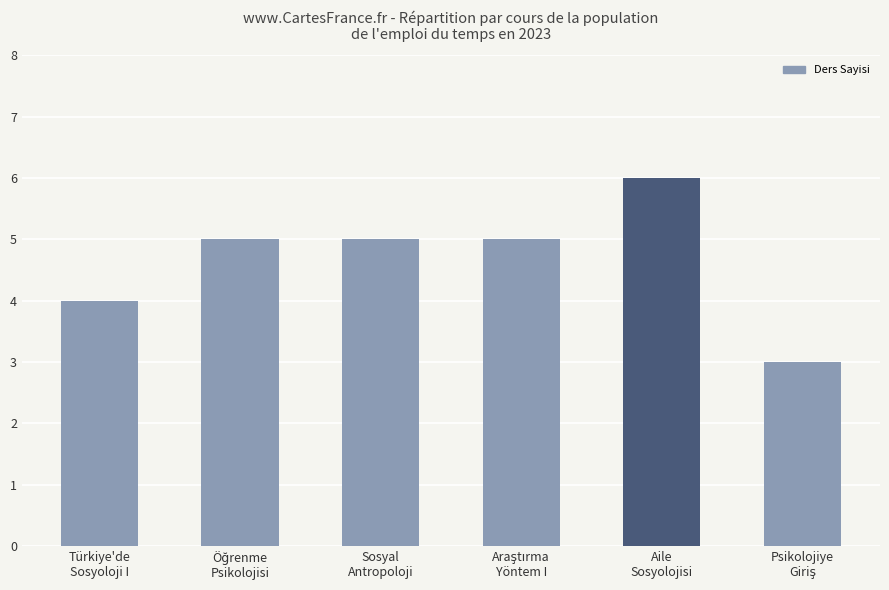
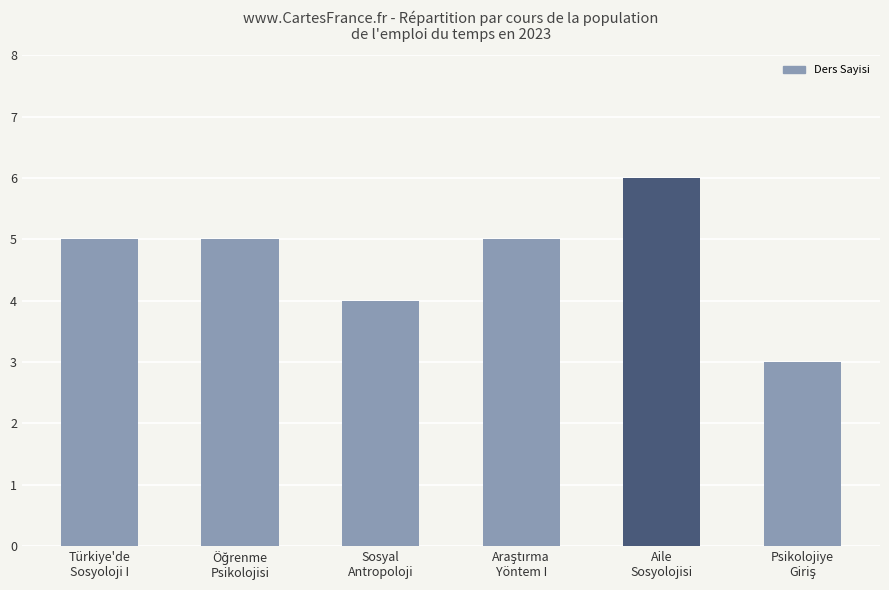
Türkiye'de Sosyoloji I: 4 -> 5
Sosyal Antropoloji: 5 -> 4
